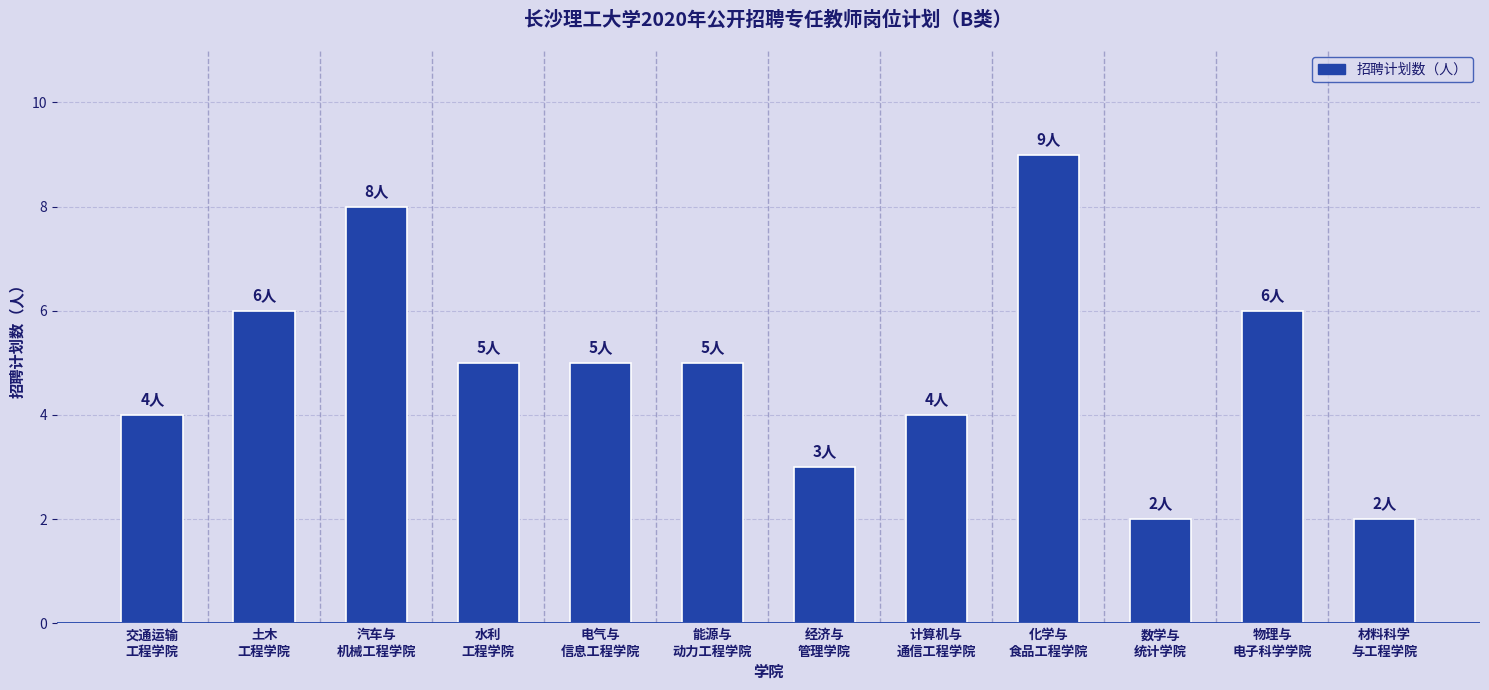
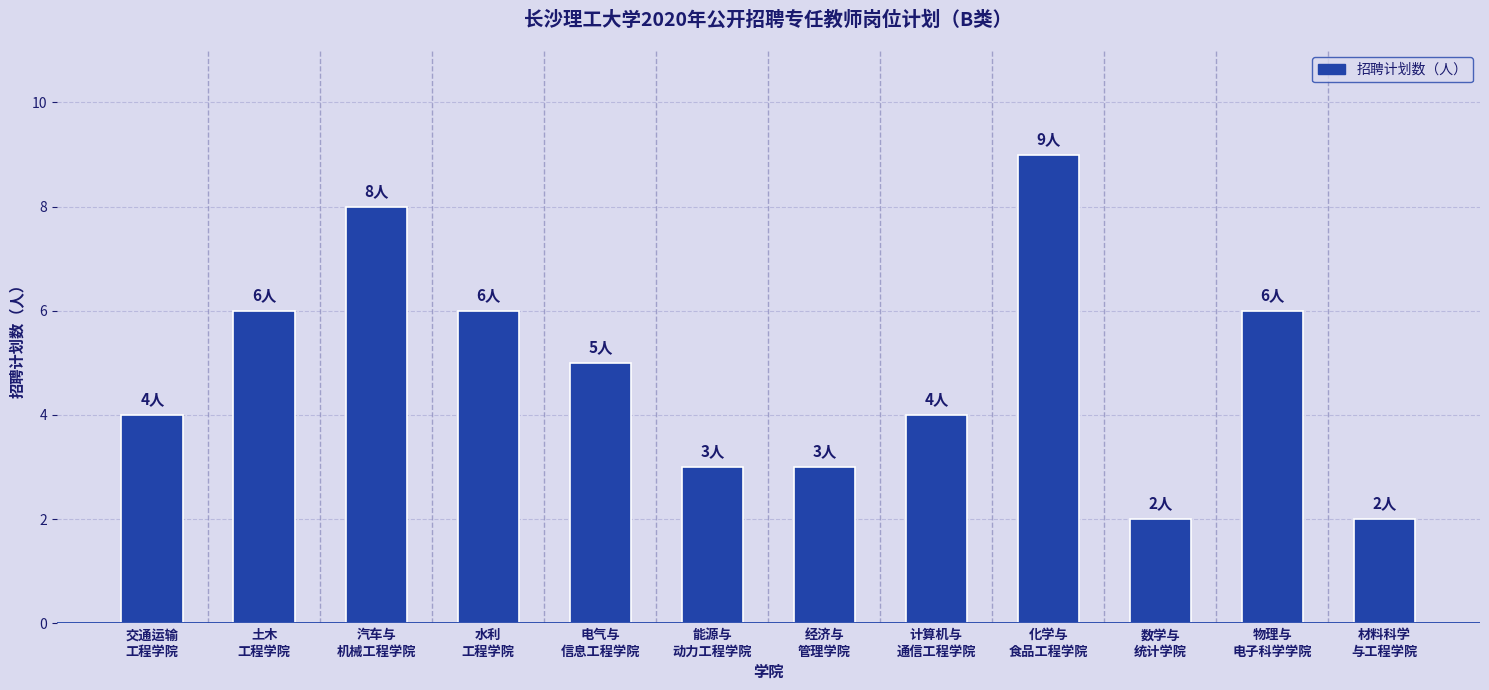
水利 工程学院: 5人 -> 6人
能源与 动力工程学院: 5人 -> 3人
